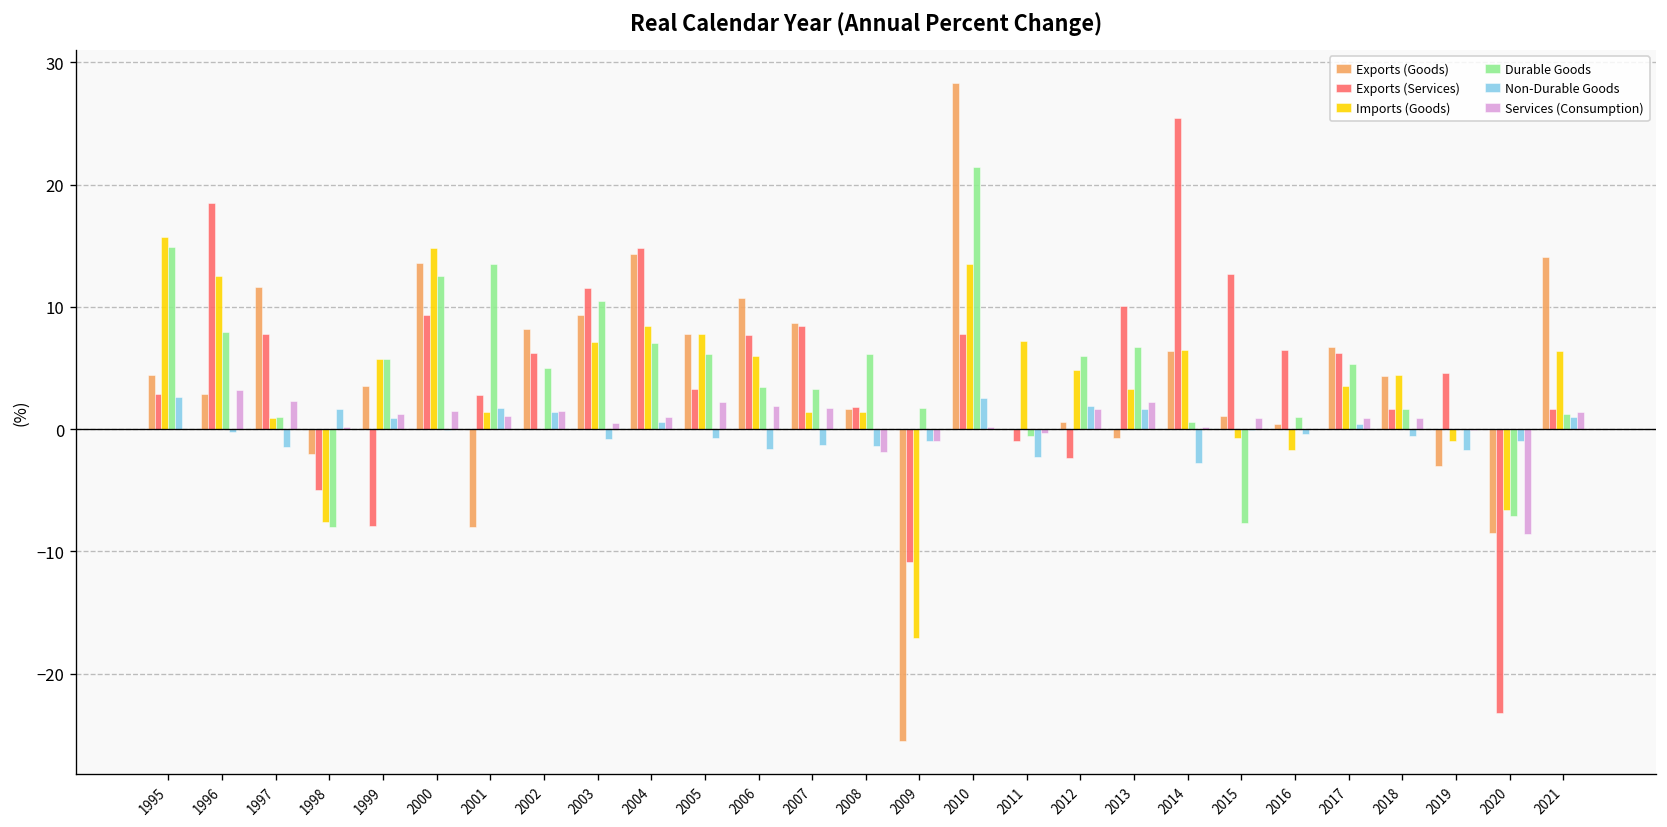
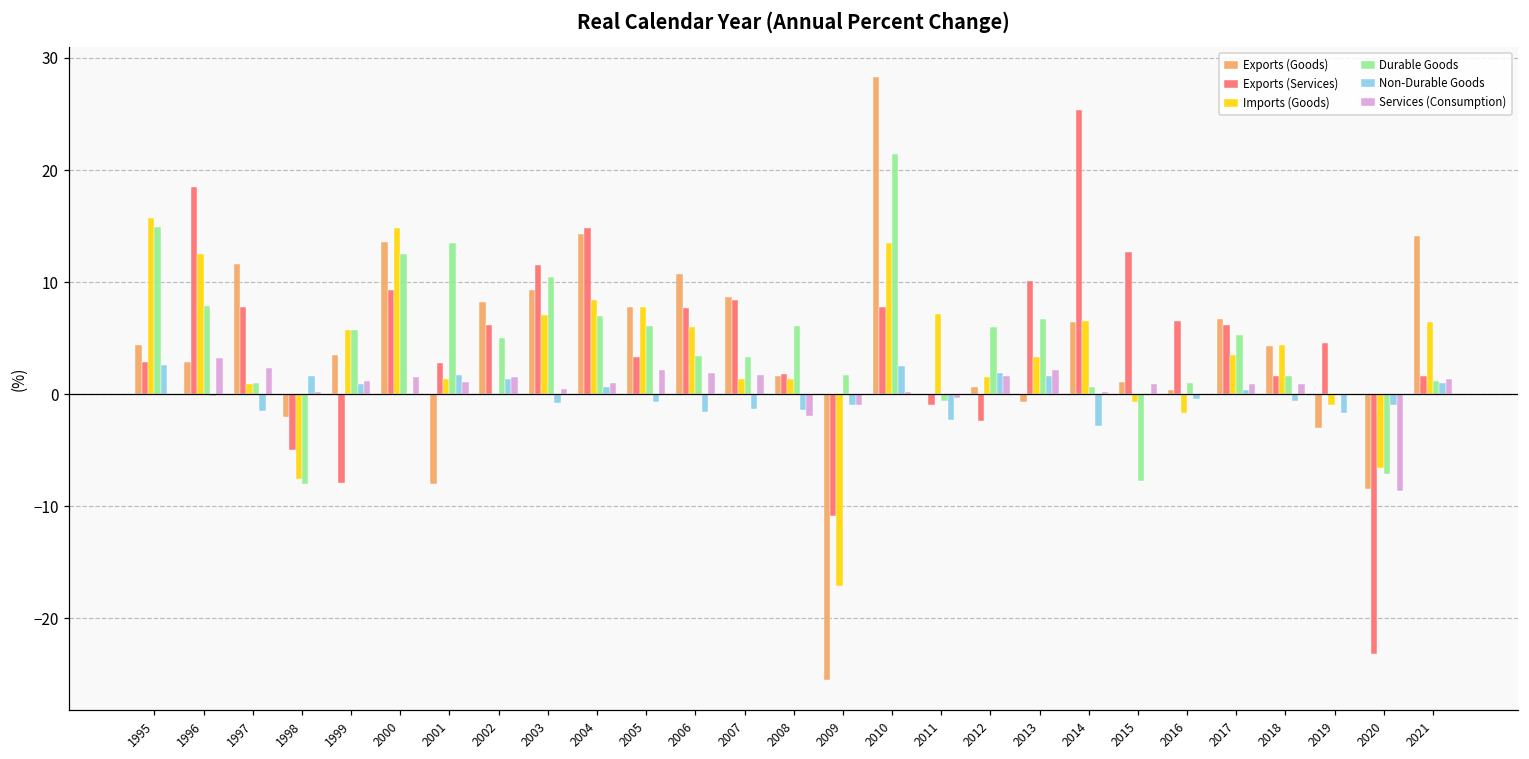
Imports (Goods), 2012: 4.8 -> 1.5
